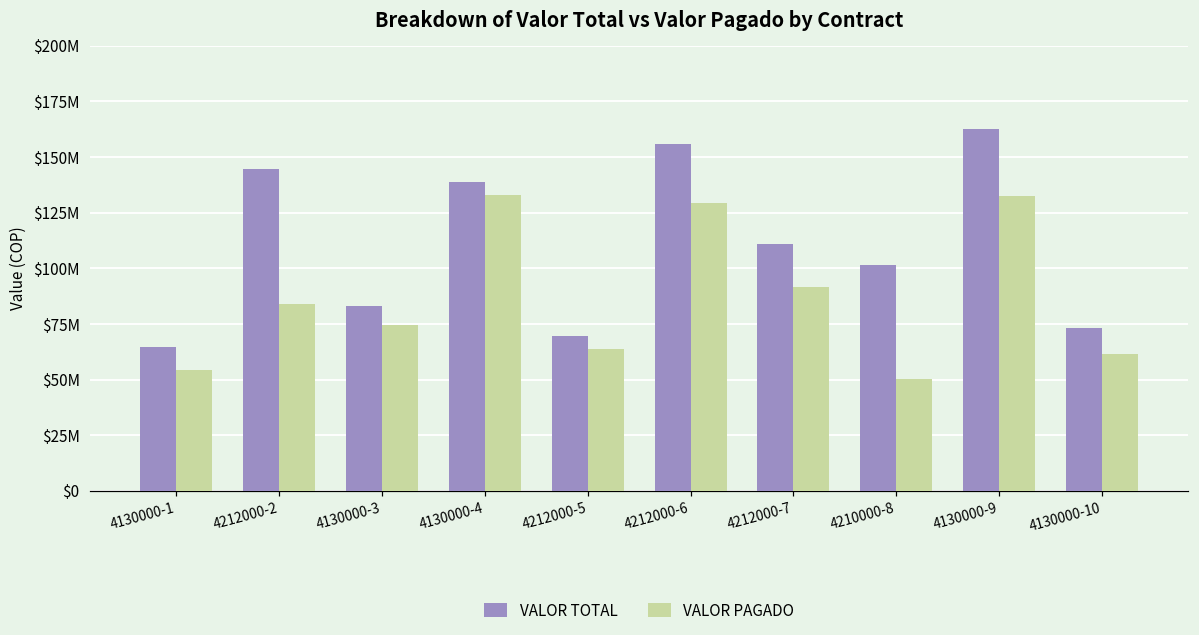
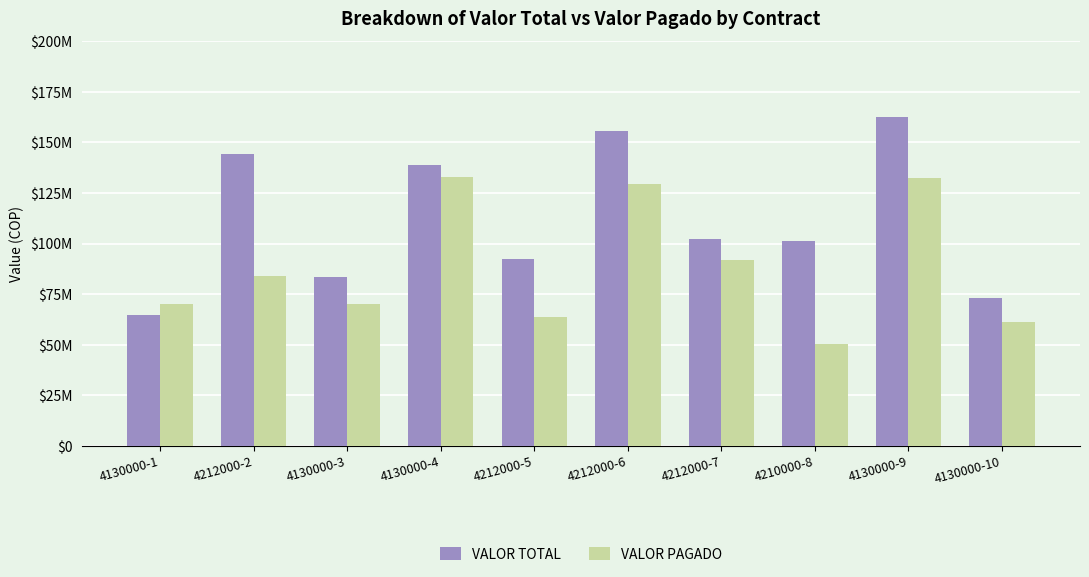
VALOR PAGADO, 4130000-1: $54000000 -> $70000000
VALOR PAGADO, 4130000-3: $74000000 -> $70000000
VALOR TOTAL, 4212000-5: $70000000 -> $92000000
VALOR TOTAL, 4212000-7: $111000000 -> $102000000
